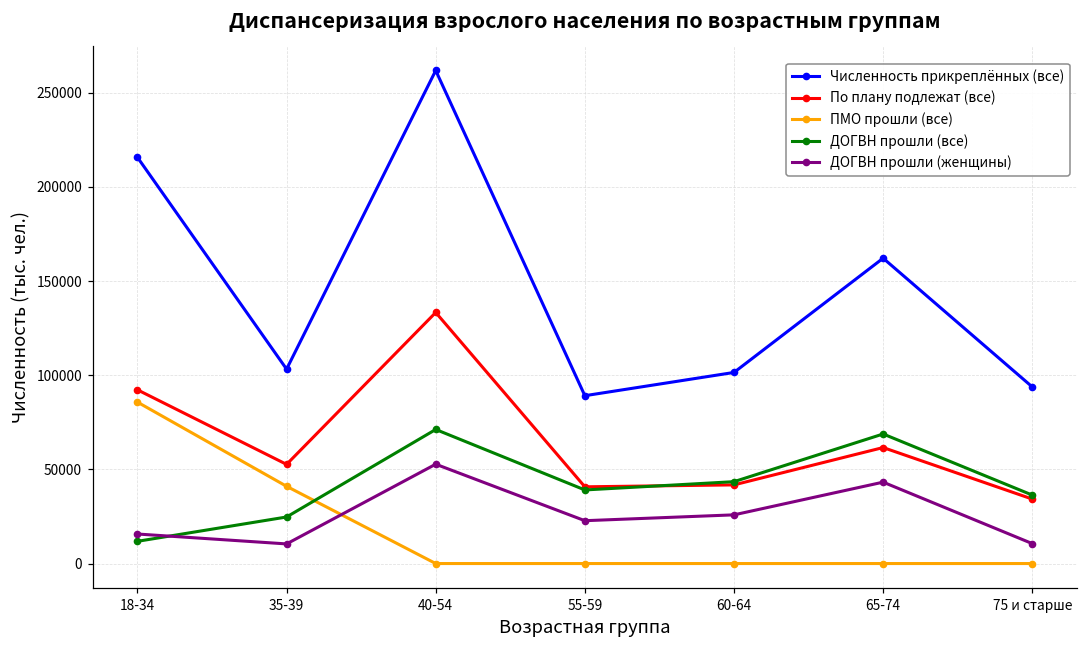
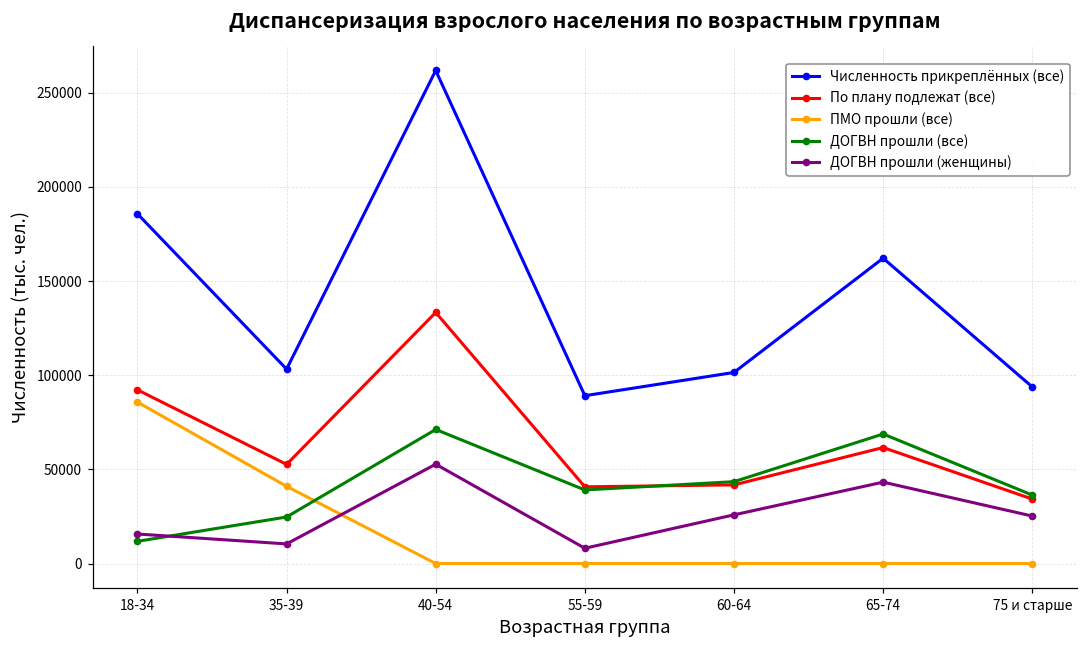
Численность прикреплённых (все), 18-34: 216000 -> 186000
ДОГВН прошли (женщины), 55-59: 23000 -> 8000
ДОГВН прошли (женщины), 75 и старше: 11000 -> 25000
